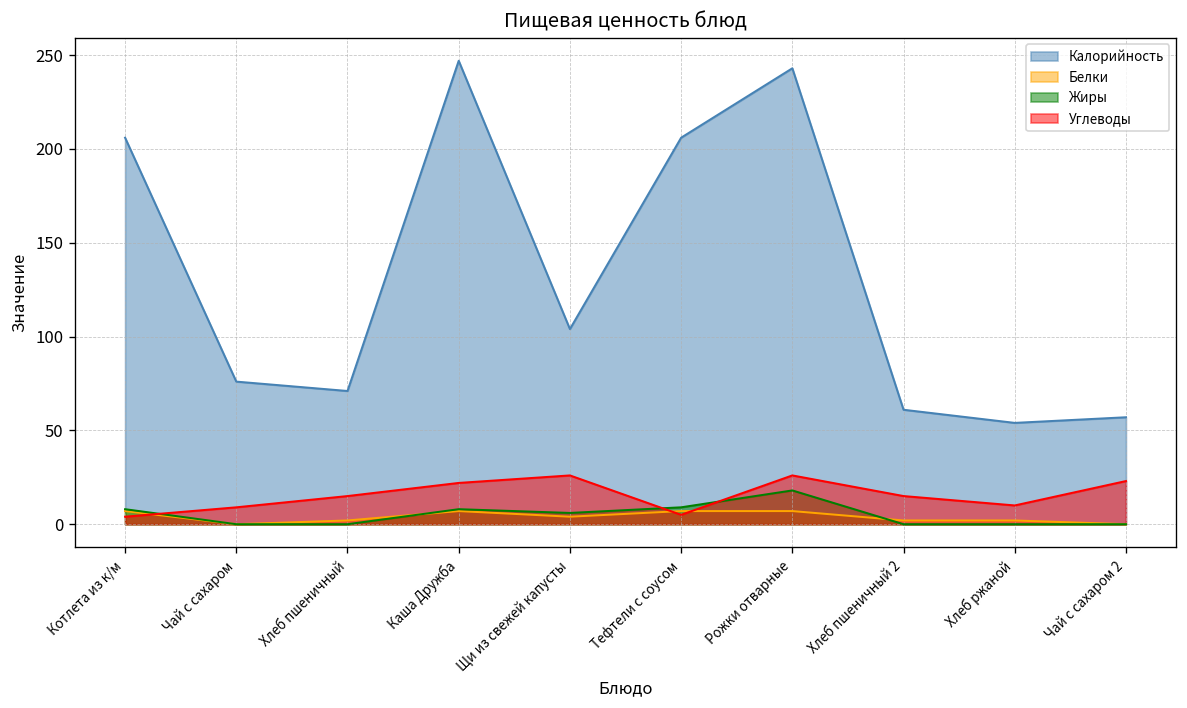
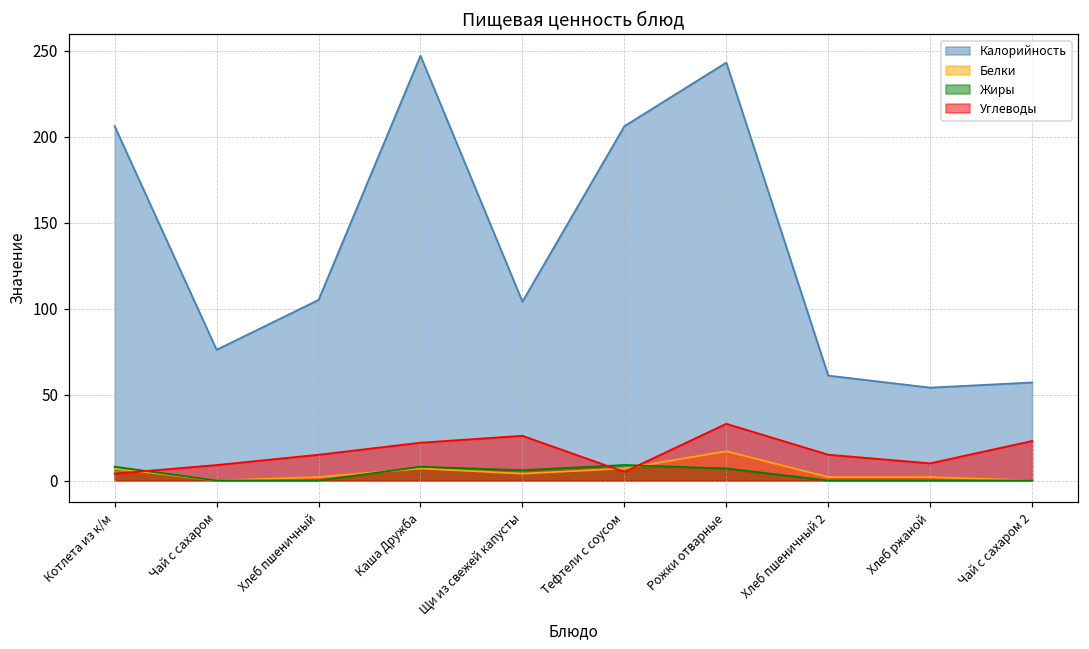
Калорийность, Хлеб пшеничный: 71 -> 105
Белки, Рожки отварные: 7 -> 17
Жиры, Рожки отварные: 18 -> 7
Углеводы, Рожки отварные: 26 -> 33
